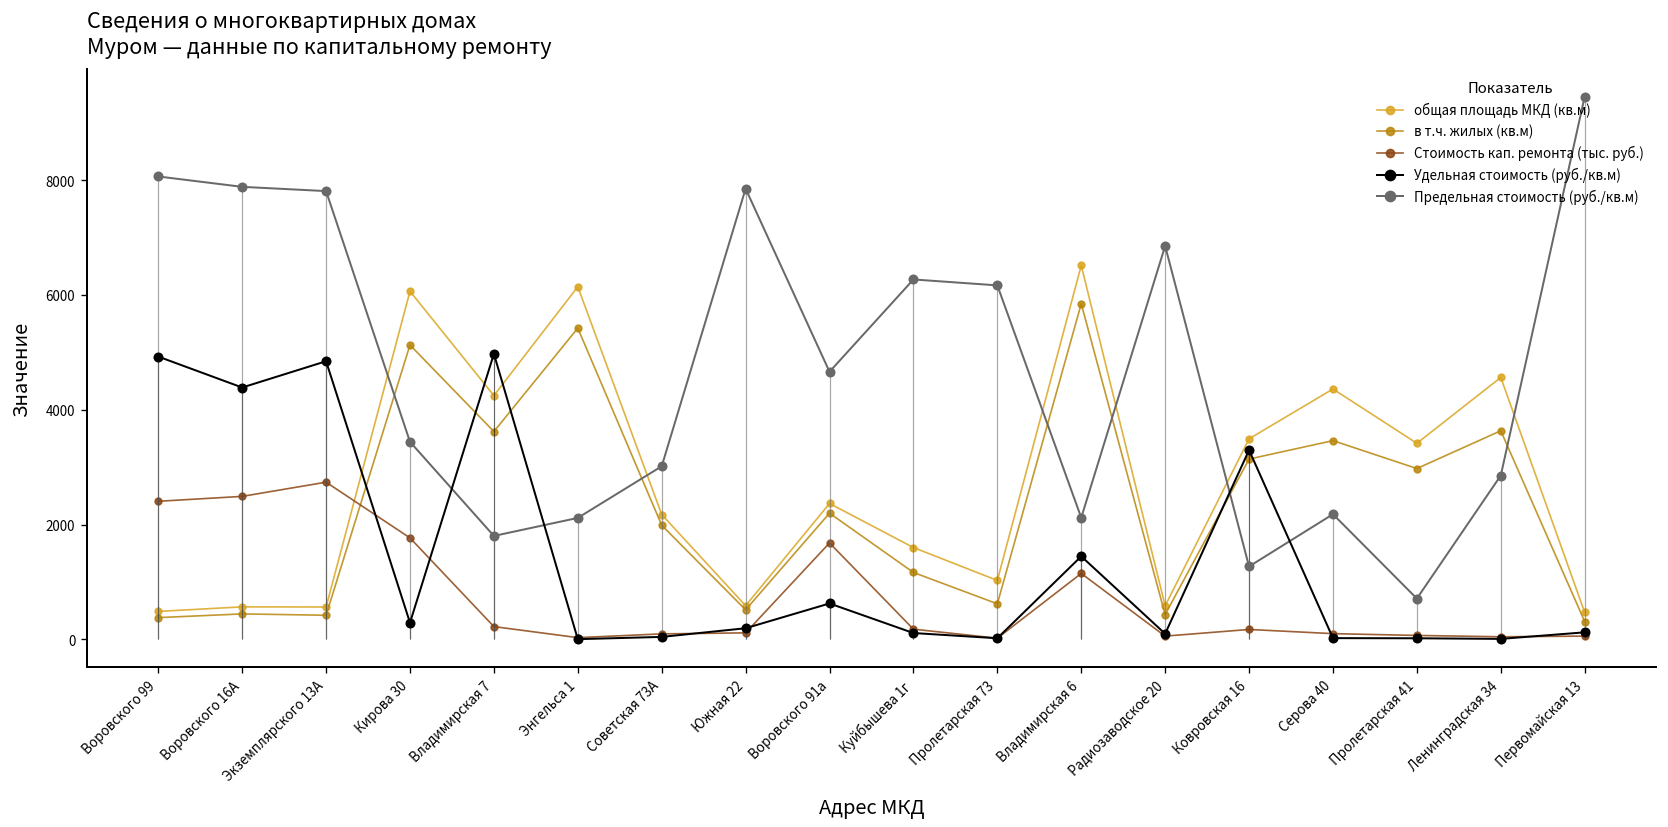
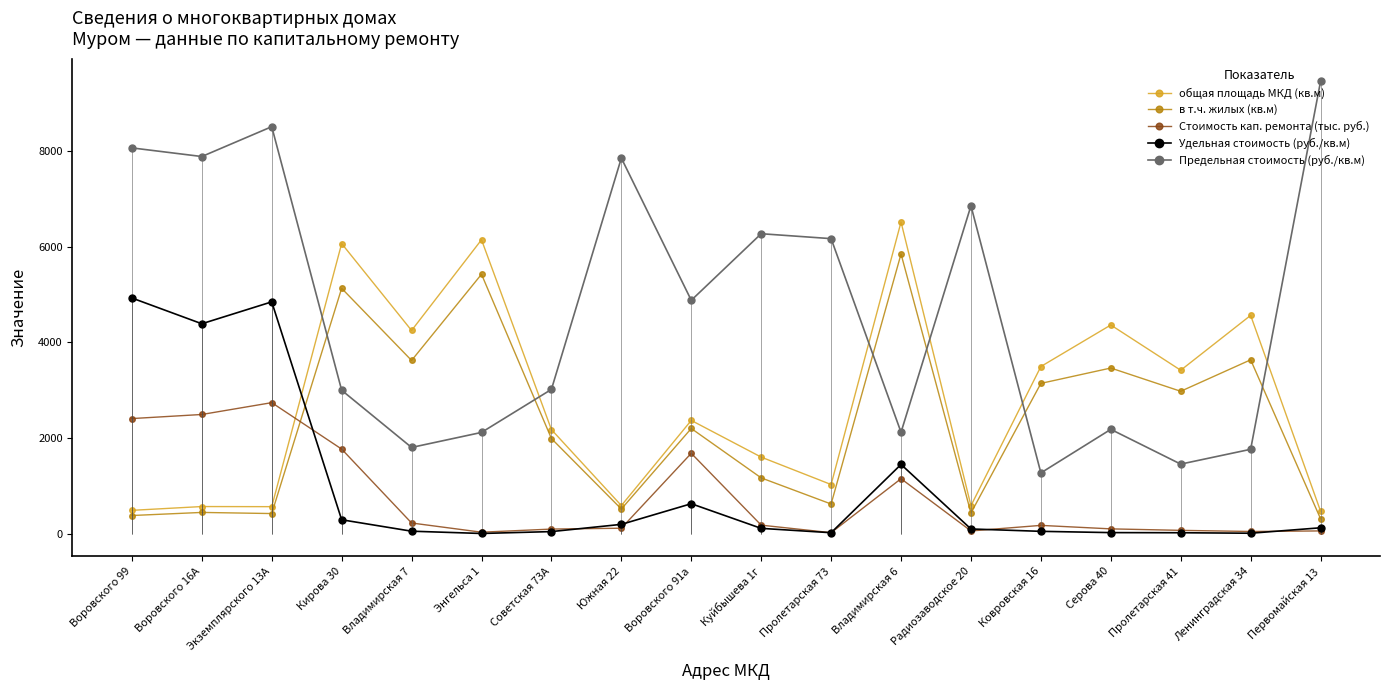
Предельная стоимость (руб./кв.м), Экземплярского 13А: 7800 -> 8500
Предельная стоимость (руб./кв.м), Кирова 30: 3400 -> 3000
Удельная стоимость (руб./кв.м), Владимирская 7: 5000 -> 100
Предельная стоимость (руб./кв.м), Воровского 91а: 4700 -> 4900
Удельная стоимость (руб./кв.м), Ковровская 16: 3300 -> 0
Предельная стоимость (руб./кв.м), Пролетарская 41: 700 -> 1500
Предельная стоимость (руб./кв.м), Ленинградская 34: 2900 -> 1800
